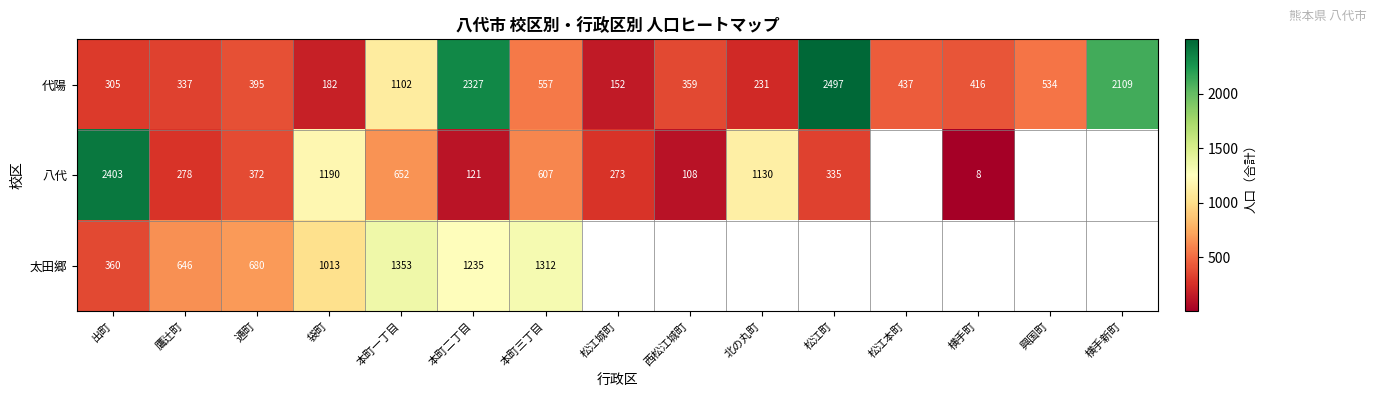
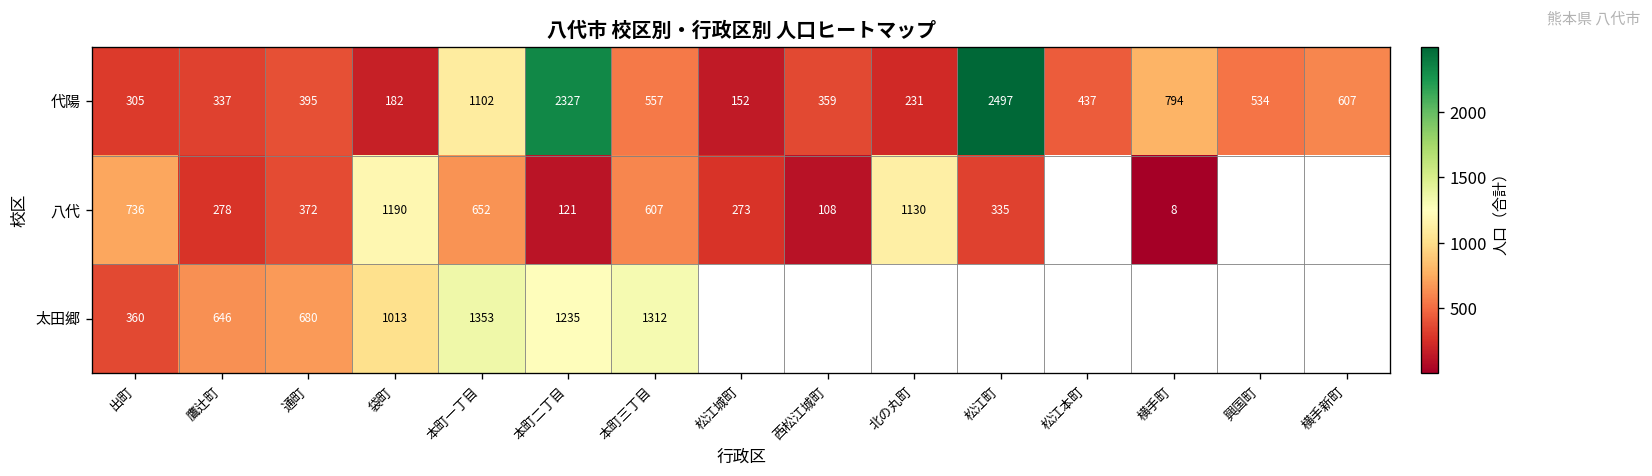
代陽, 横手町: 416 -> 794
代陽, 横手新町: 2109 -> 607
八代, 出町: 2403 -> 736
